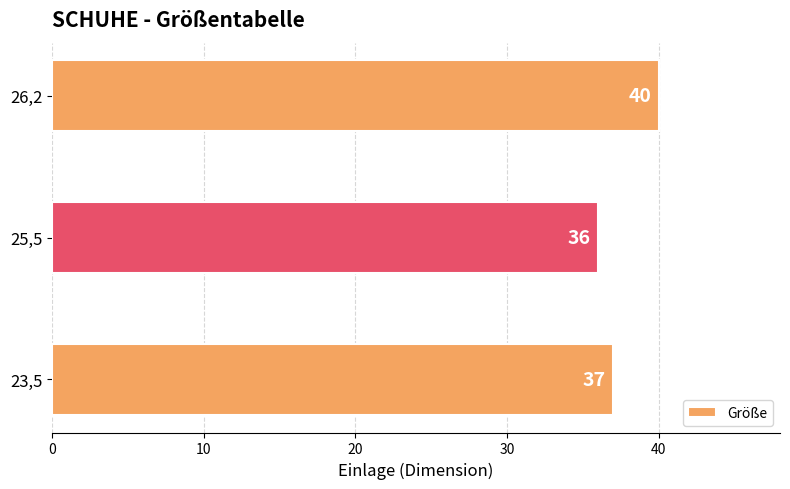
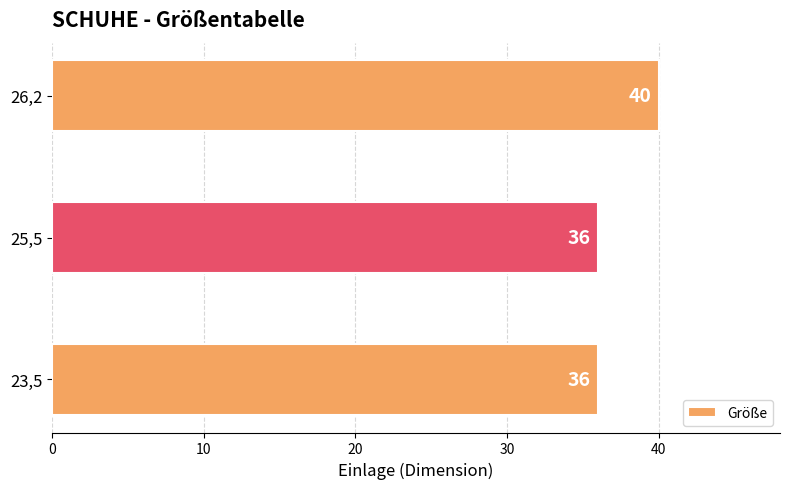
23,5: 37 -> 36
